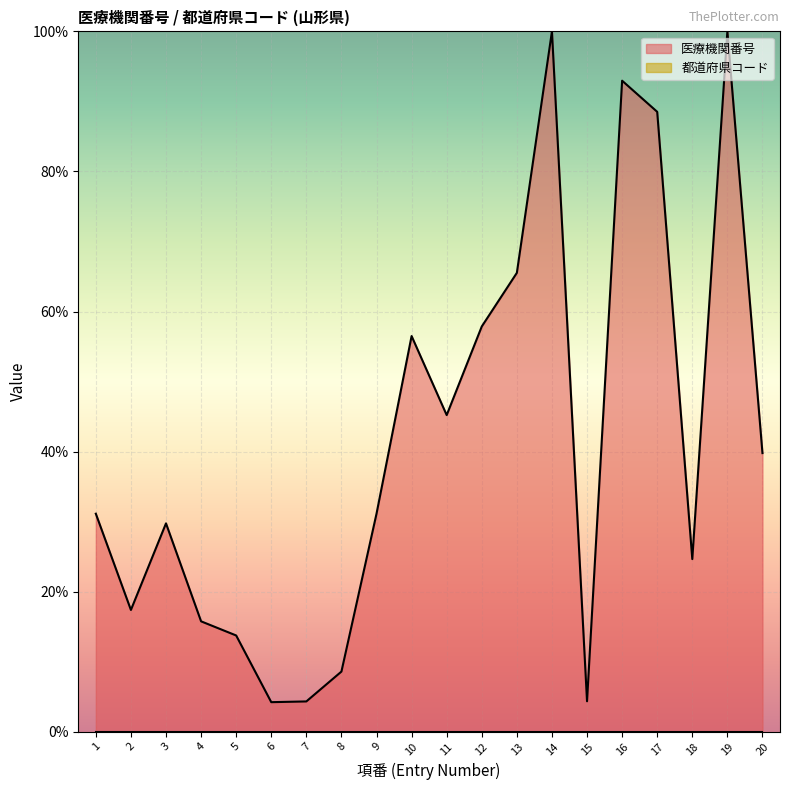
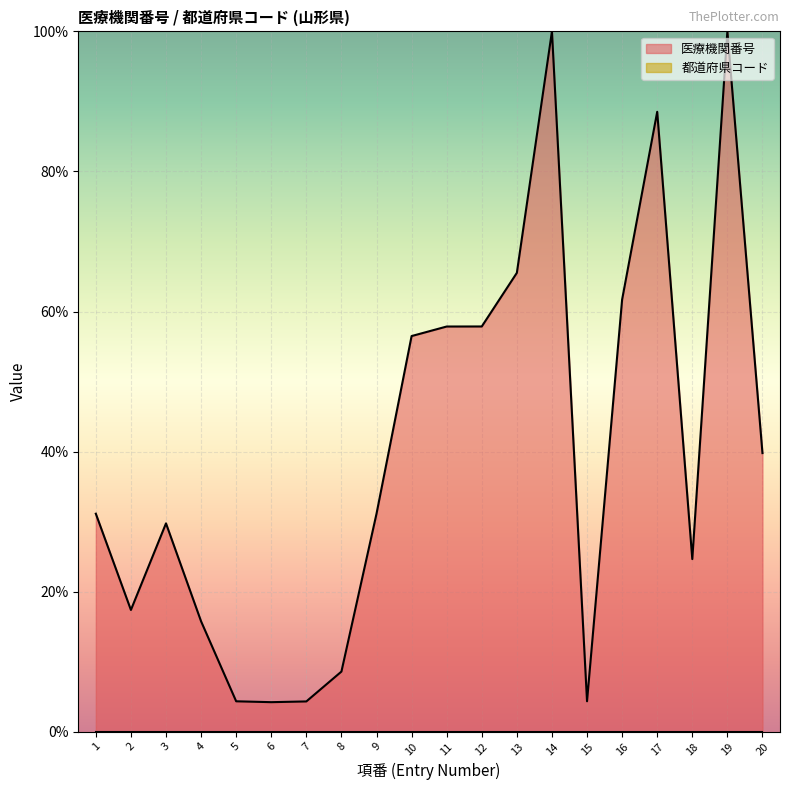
医療機関番号, 5: 14% -> 4%
医療機関番号, 11: 45% -> 58%
医療機関番号, 16: 93% -> 62%
